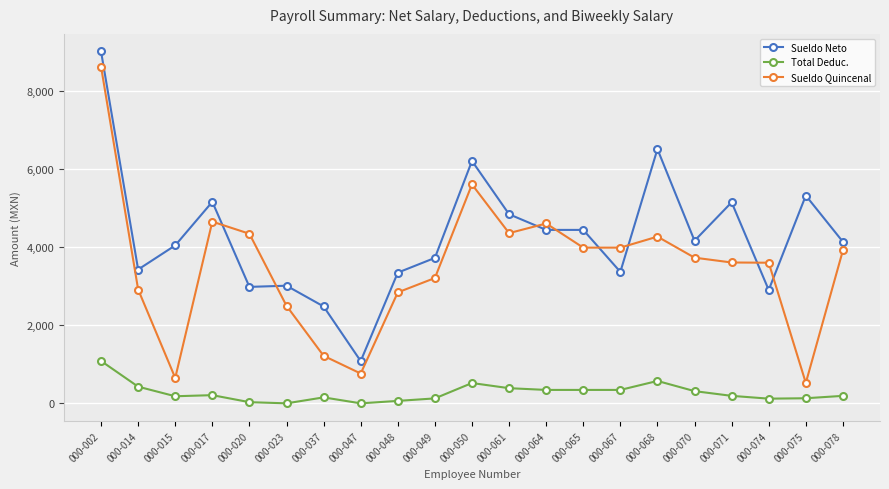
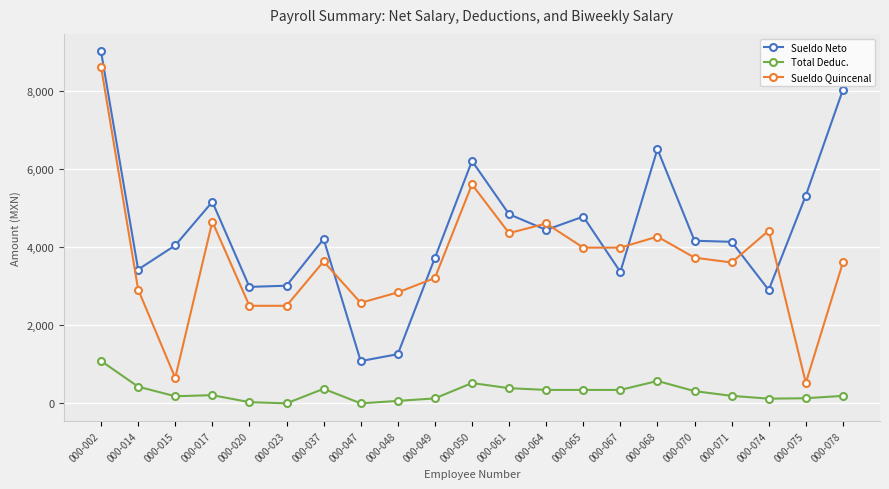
Sueldo Quincenal, 000-020: 4,300 -> 2,500
Sueldo Neto, 000-037: 2,500 -> 4,200
Total Deduc., 000-037: 200 -> 400
Sueldo Quincenal, 000-037: 1,200 -> 3,600
Sueldo Quincenal, 000-047: 800 -> 2,600
Sueldo Neto, 000-048: 3,300 -> 1,300
Sueldo Neto, 000-065: 4,400 -> 4,800
Sueldo Neto, 000-071: 5,100 -> 4,100
Sueldo Quincenal, 000-074: 3,600 -> 4,400
Sueldo Neto, 000-078: 4,100 -> 8,000
Sueldo Quincenal, 000-078: 3,900 -> 3,600
